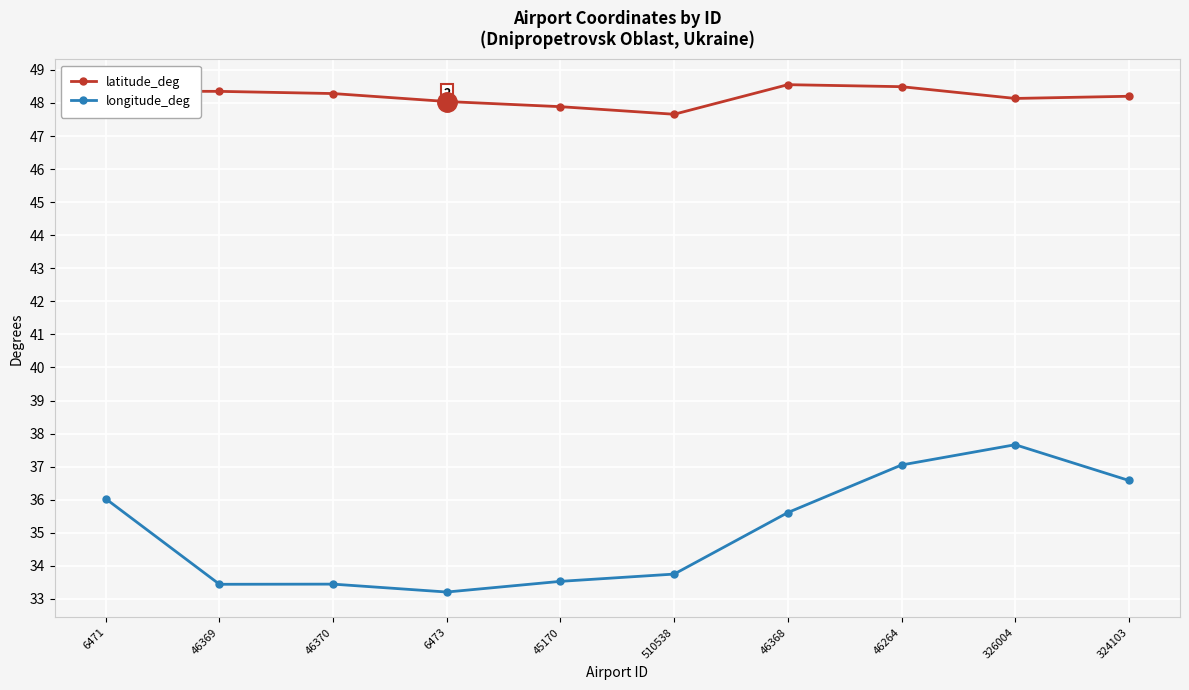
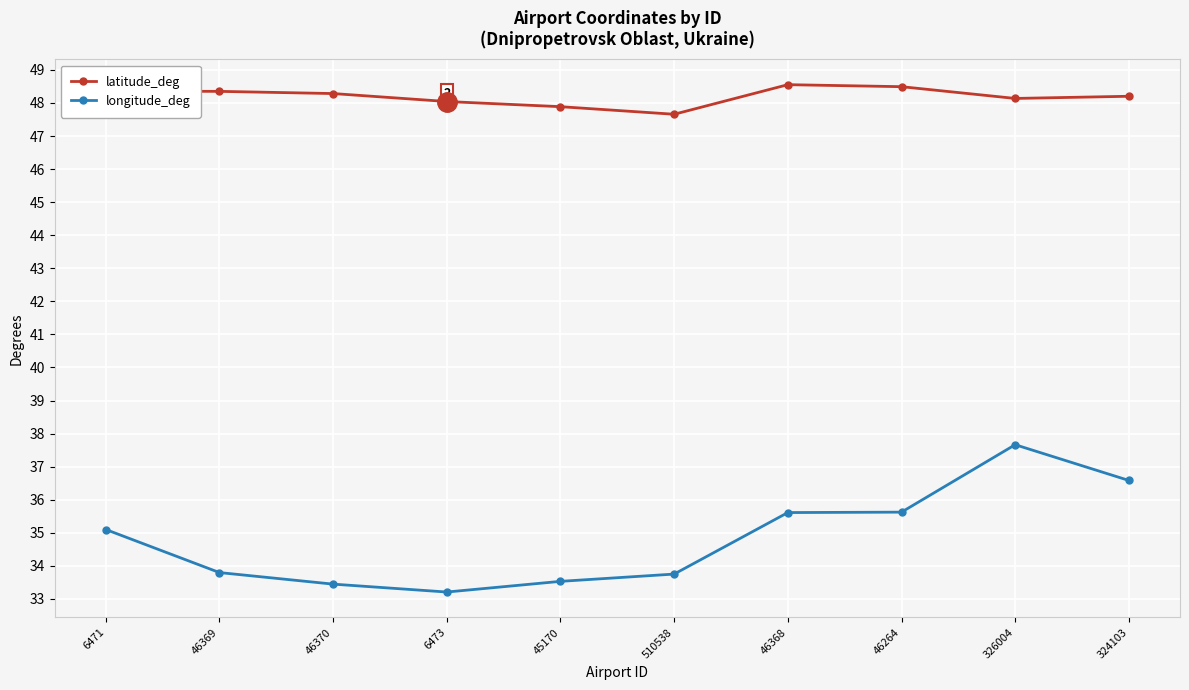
longitude_deg, 6471: 36.0 -> 35.1
longitude_deg, 46369: 33.4 -> 33.8
longitude_deg, 46264: 37.1 -> 35.6
